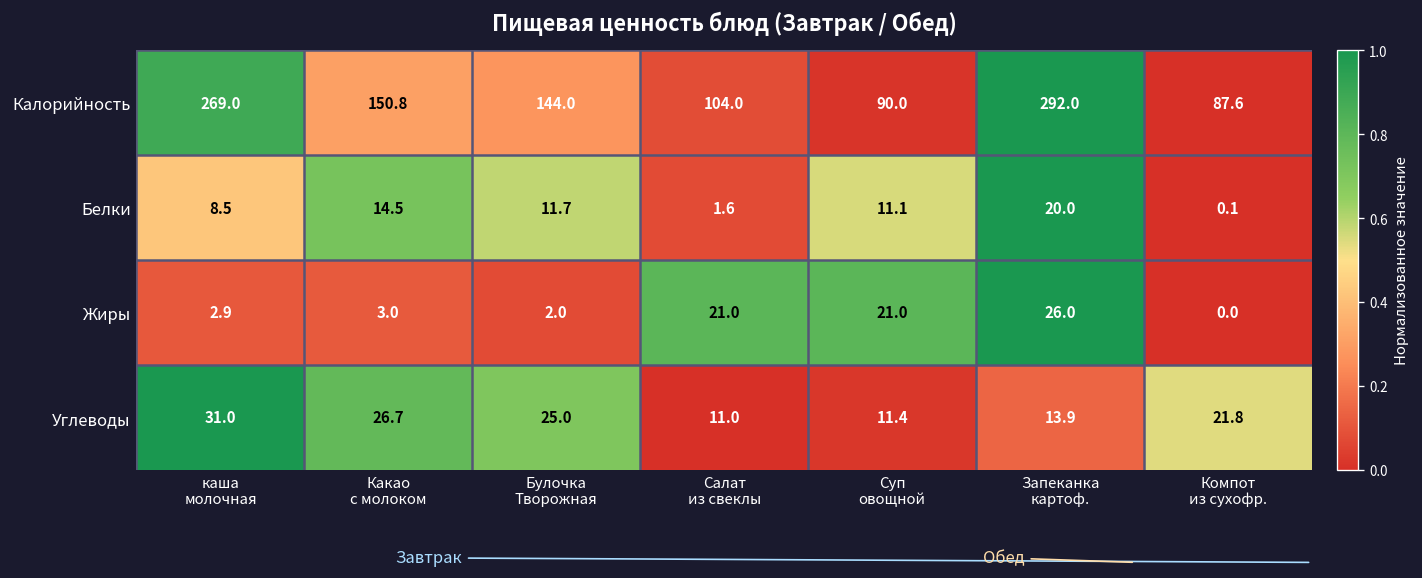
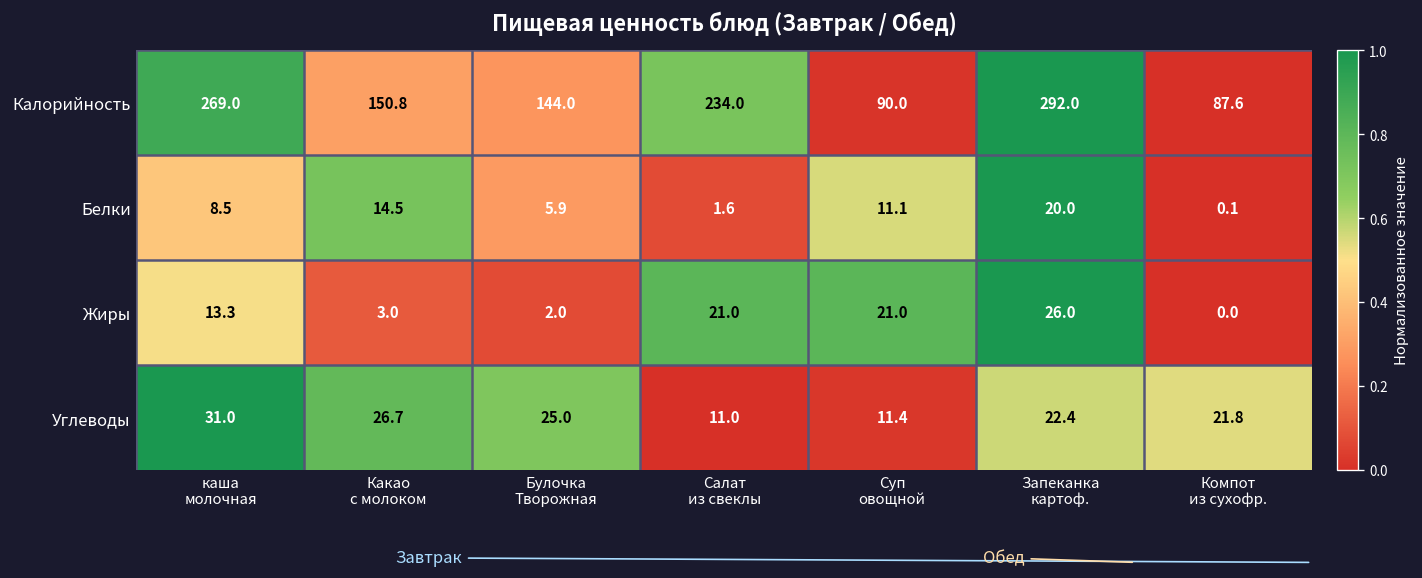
Калорийность, Салат из свеклы: 104.0 -> 234.0
Белки, Булочка Творожная: 11.7 -> 5.9
Жиры, каша молочная: 2.9 -> 13.3
Углеводы, Запеканка картоф.: 13.9 -> 22.4
